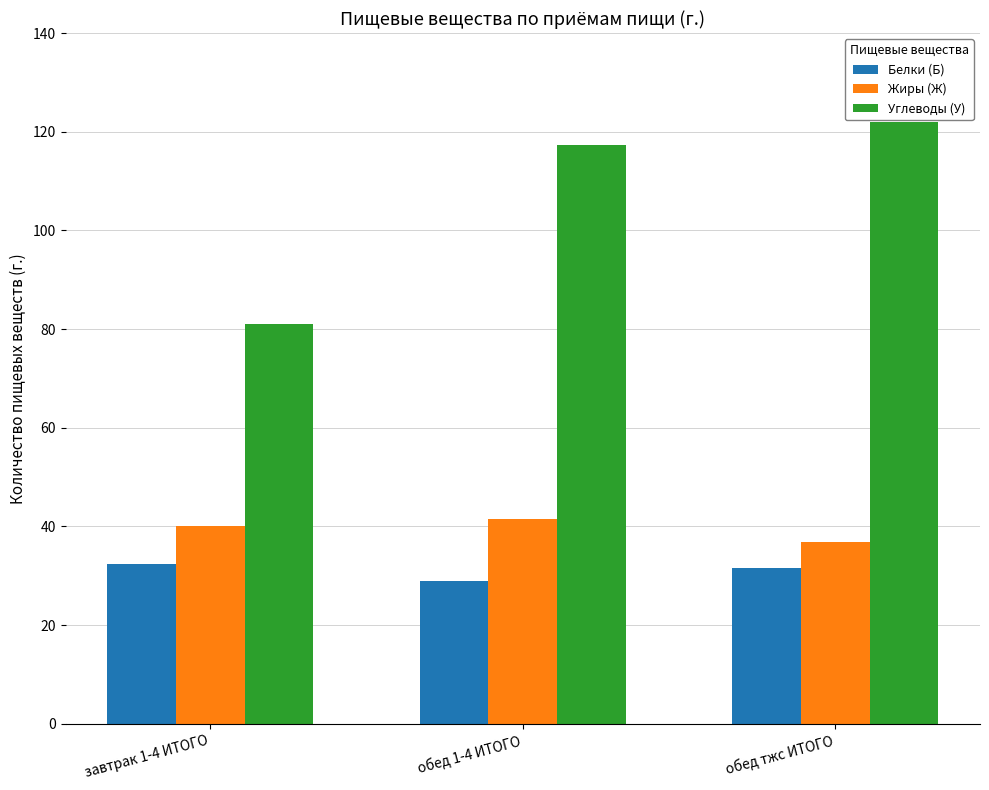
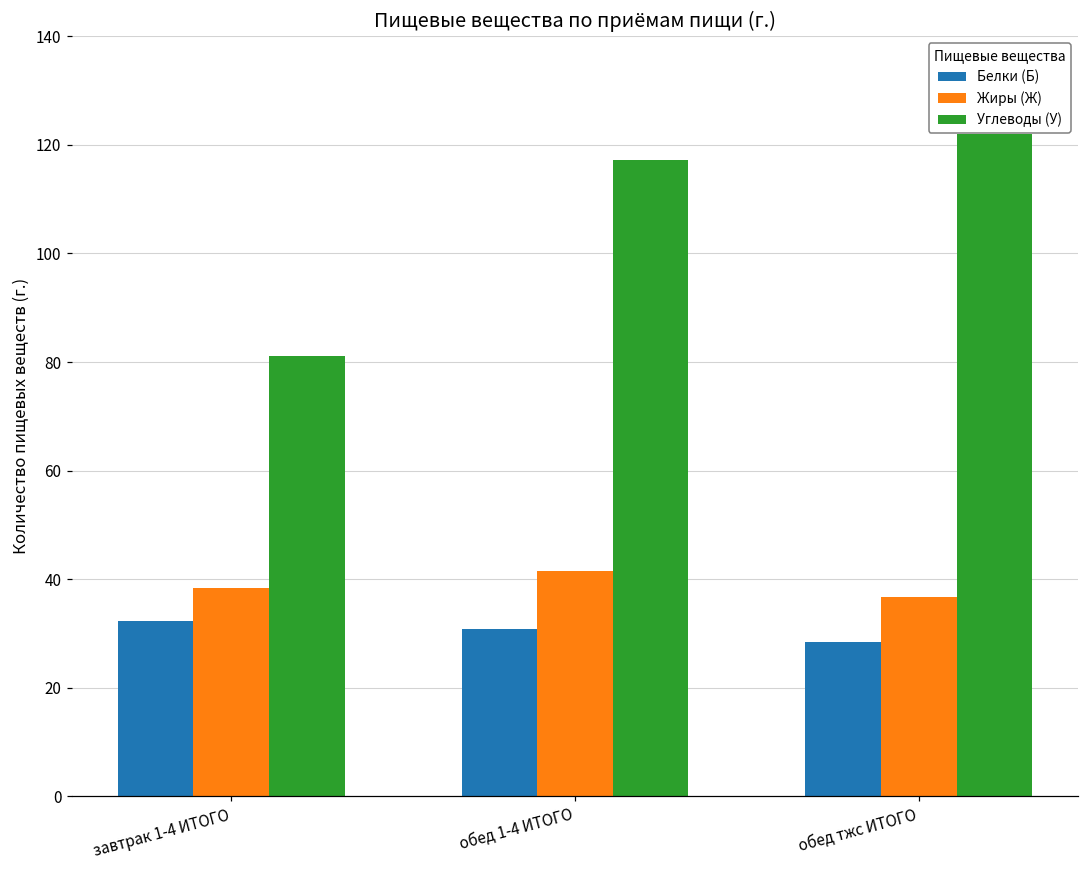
Жиры (Ж), завтрак 1-4 ИТОГО: 40 -> 38
Белки (Б), обед 1-4 ИТОГО: 29 -> 31
Белки (Б), обед тжс ИТОГО: 32 -> 28
